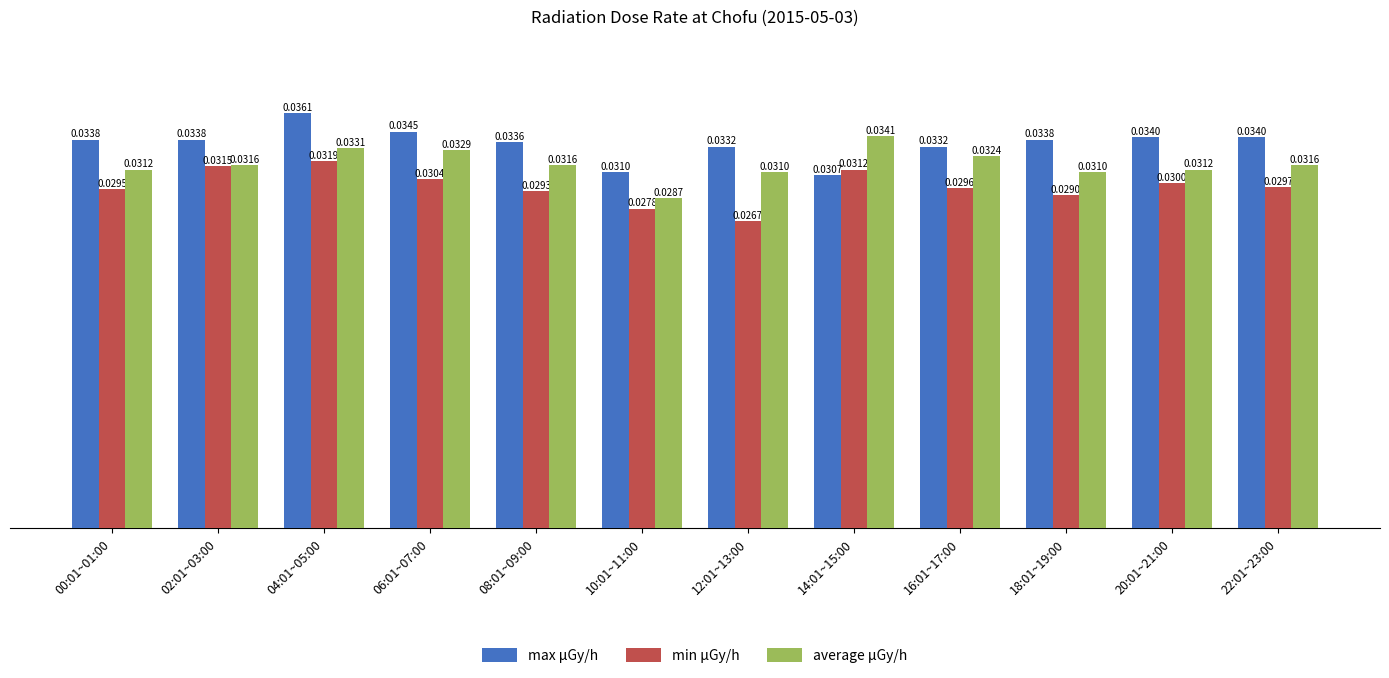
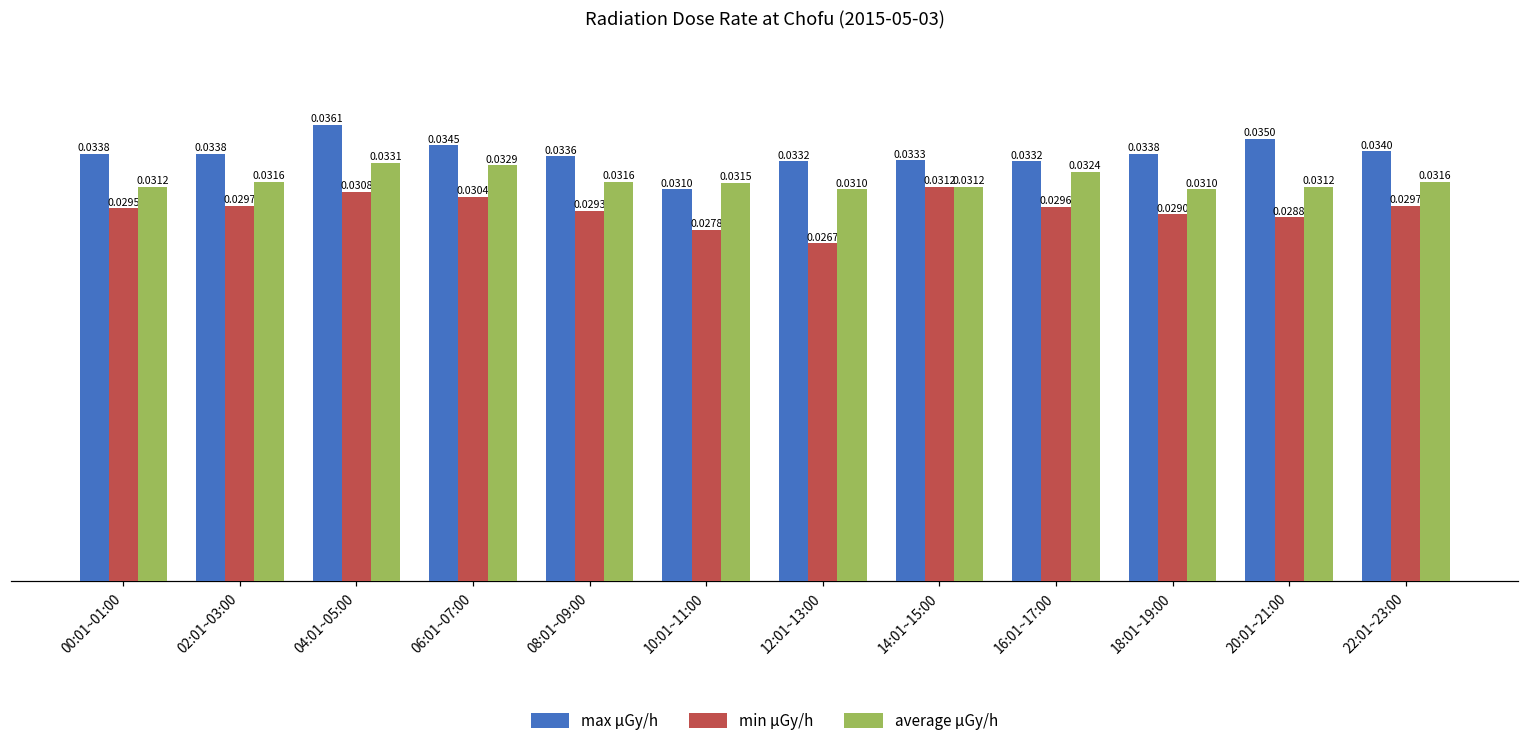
min μGy/h, 02:01~03:00: 0.0315 -> 0.0297
min μGy/h, 04:01~05:00: 0.0319 -> 0.0308
average μGy/h, 10:01~11:00: 0.0287 -> 0.0315
max μGy/h, 14:01~15:00: 0.0307 -> 0.0333
average μGy/h, 14:01~15:00: 0.0341 -> 0.0312
max μGy/h, 20:01~21:00: 0.0340 -> 0.0350
min μGy/h, 20:01~21:00: 0.0300 -> 0.0288
